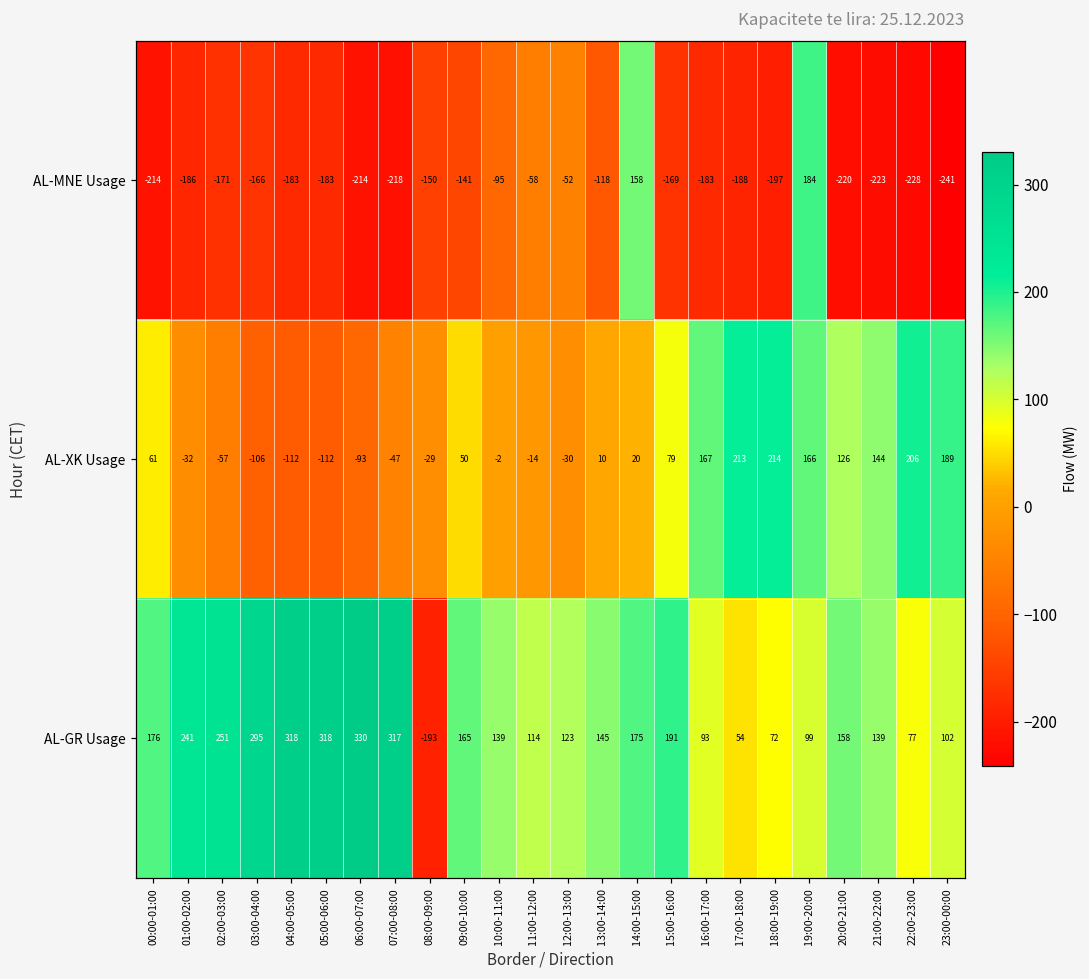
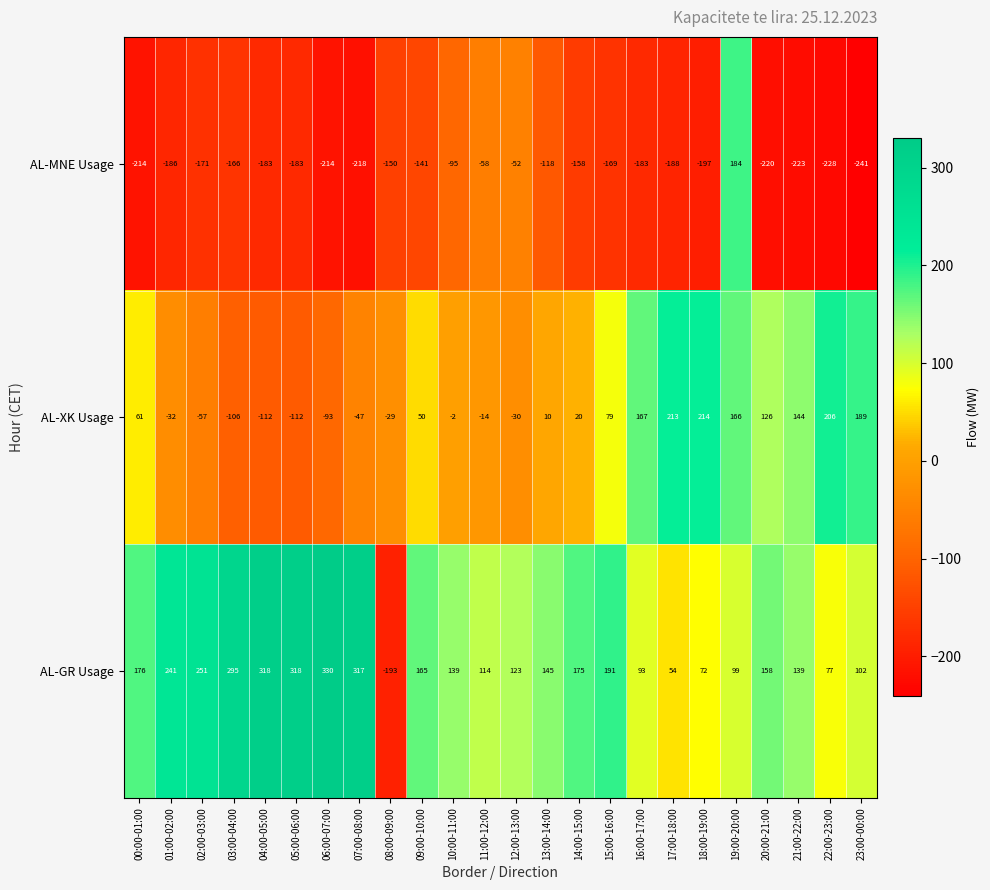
AL-MNE Usage, 14:00-15:00: 158 -> -158
